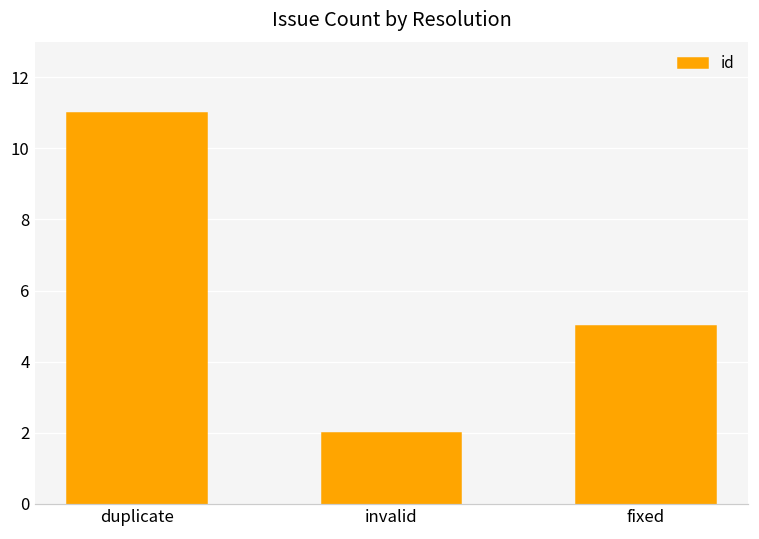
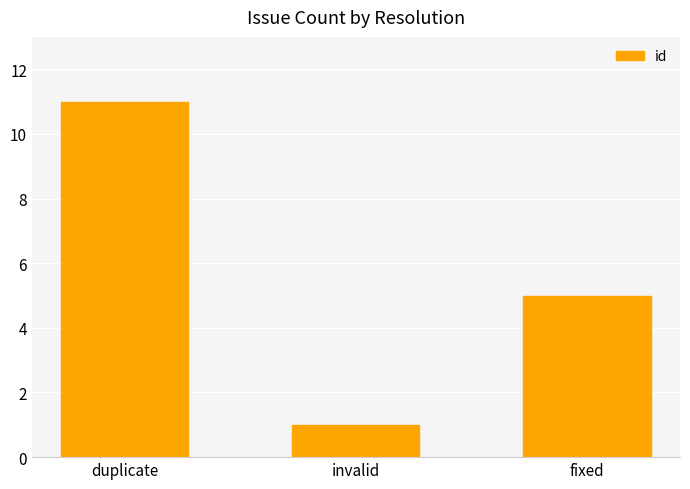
invalid: 2 -> 1
